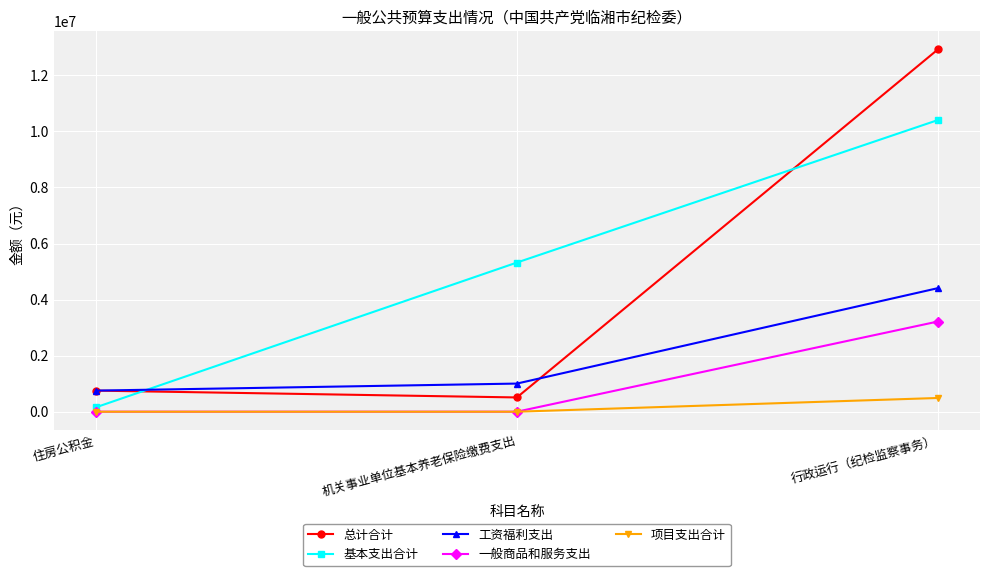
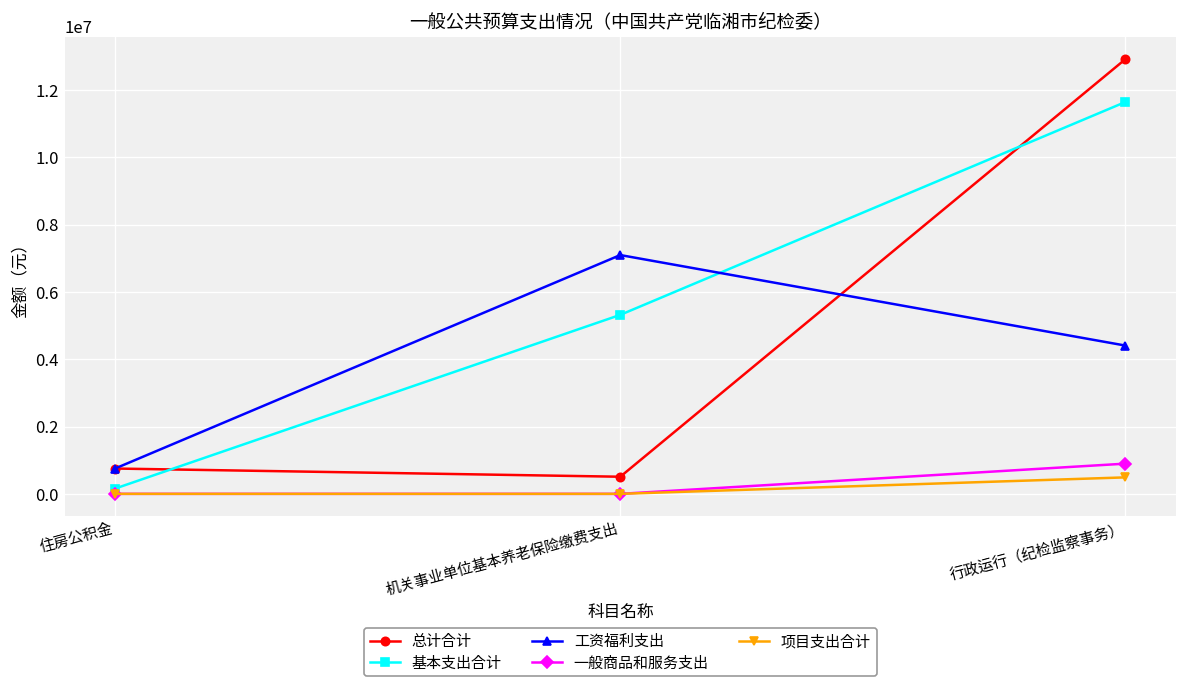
工资福利支出, 机关事业单位基本养老保险缴费支出: 1000000 -> 7100000
基本支出合计, 行政运行（纪检监察事务）: 10400000 -> 11600000
一般商品和服务支出, 行政运行（纪检监察事务）: 3200000 -> 900000
